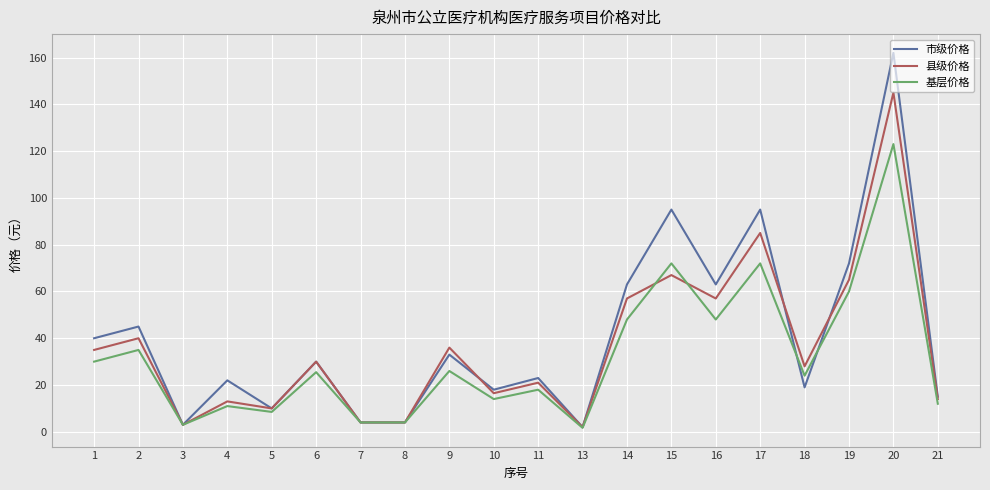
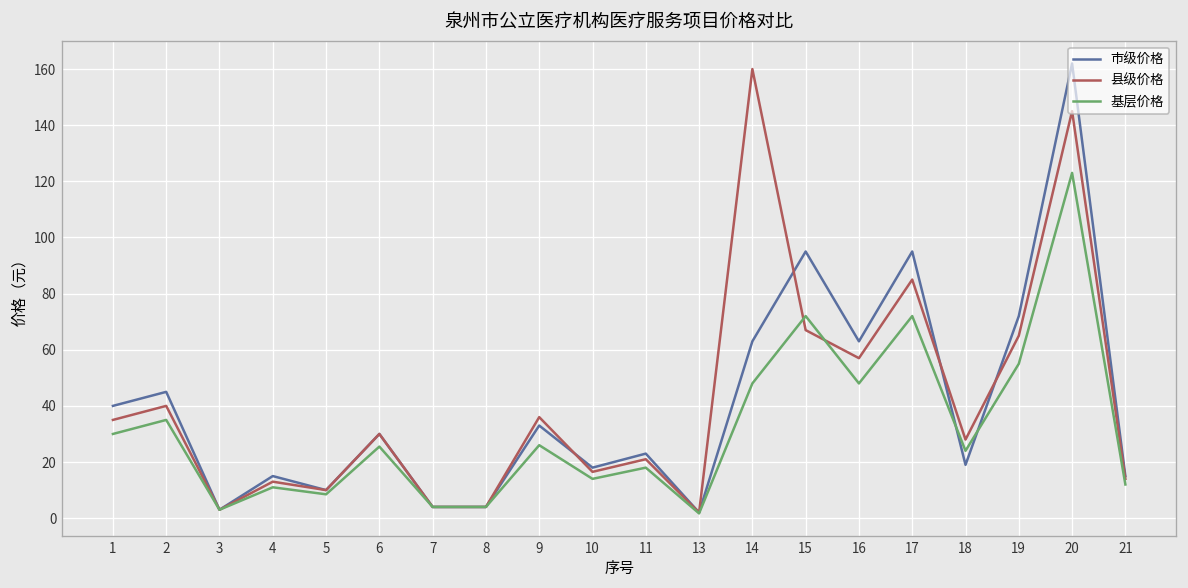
市级价格, 4: 22 -> 15
县级价格, 14: 57 -> 160
基层价格, 19: 60 -> 55
